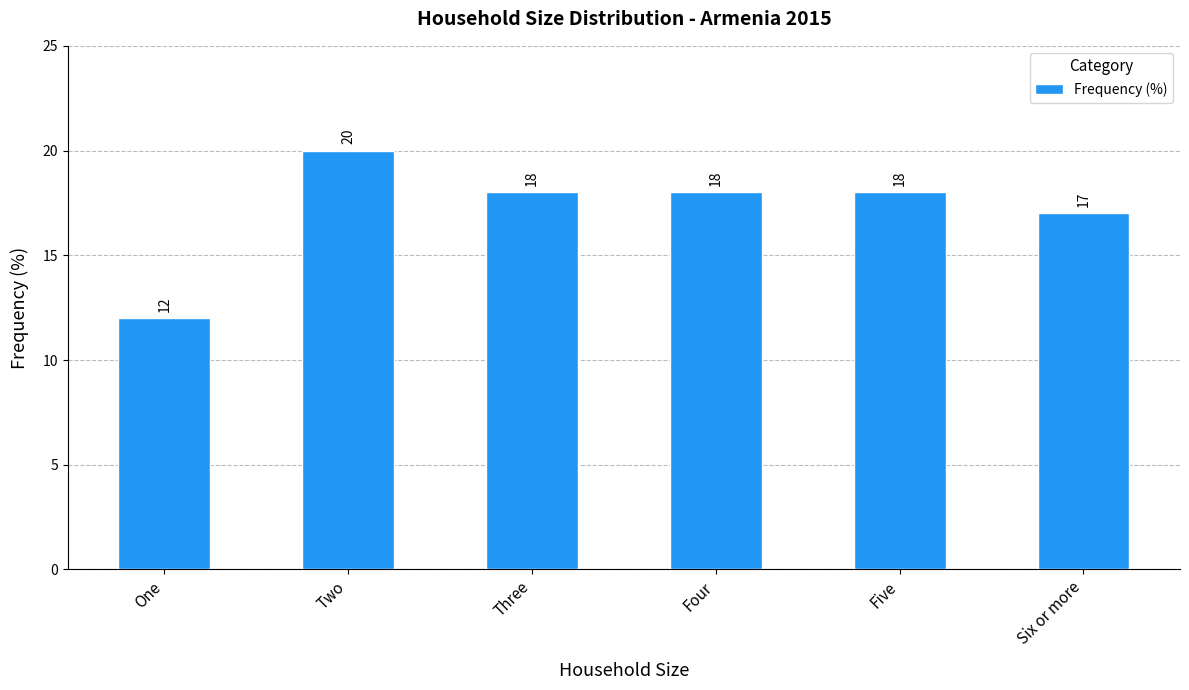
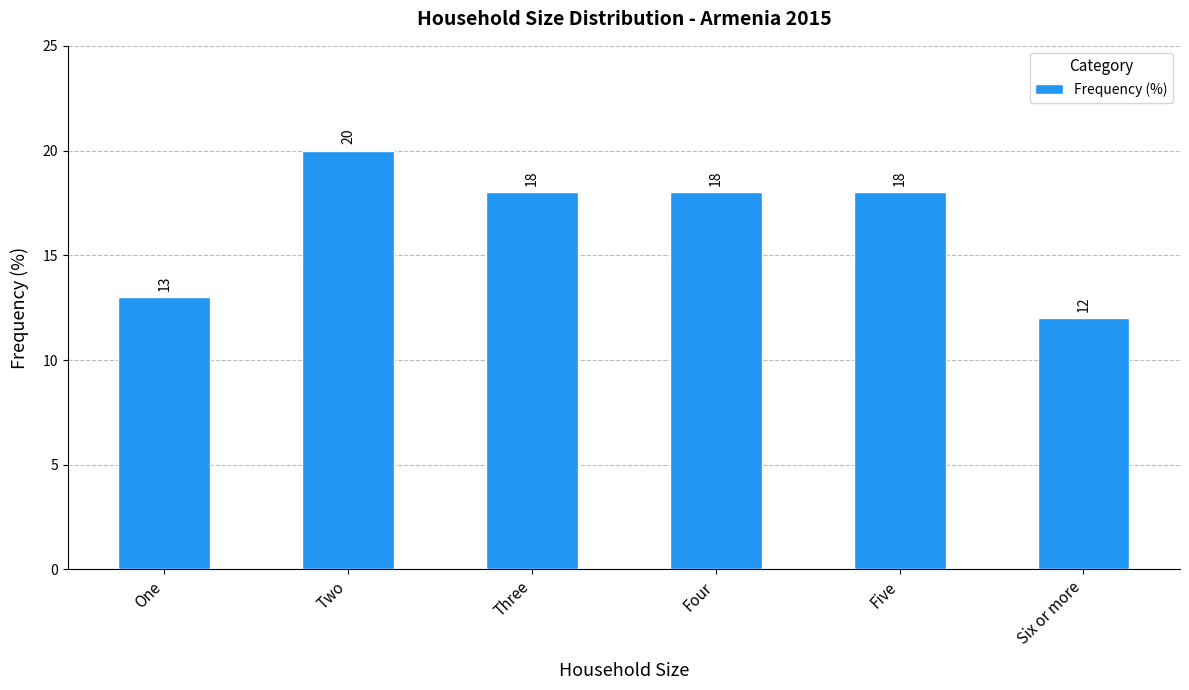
One: 12 -> 13
Six or more: 17 -> 12
